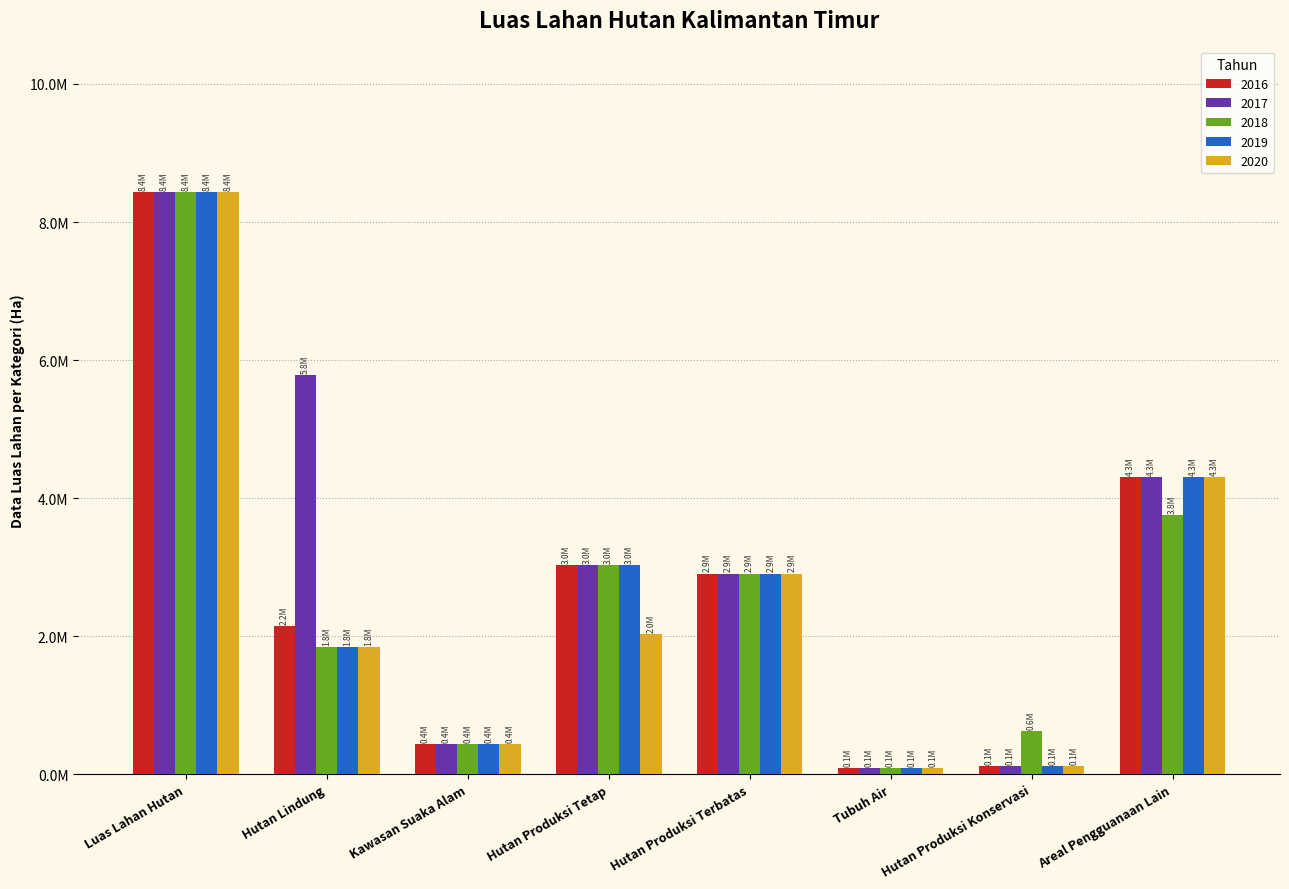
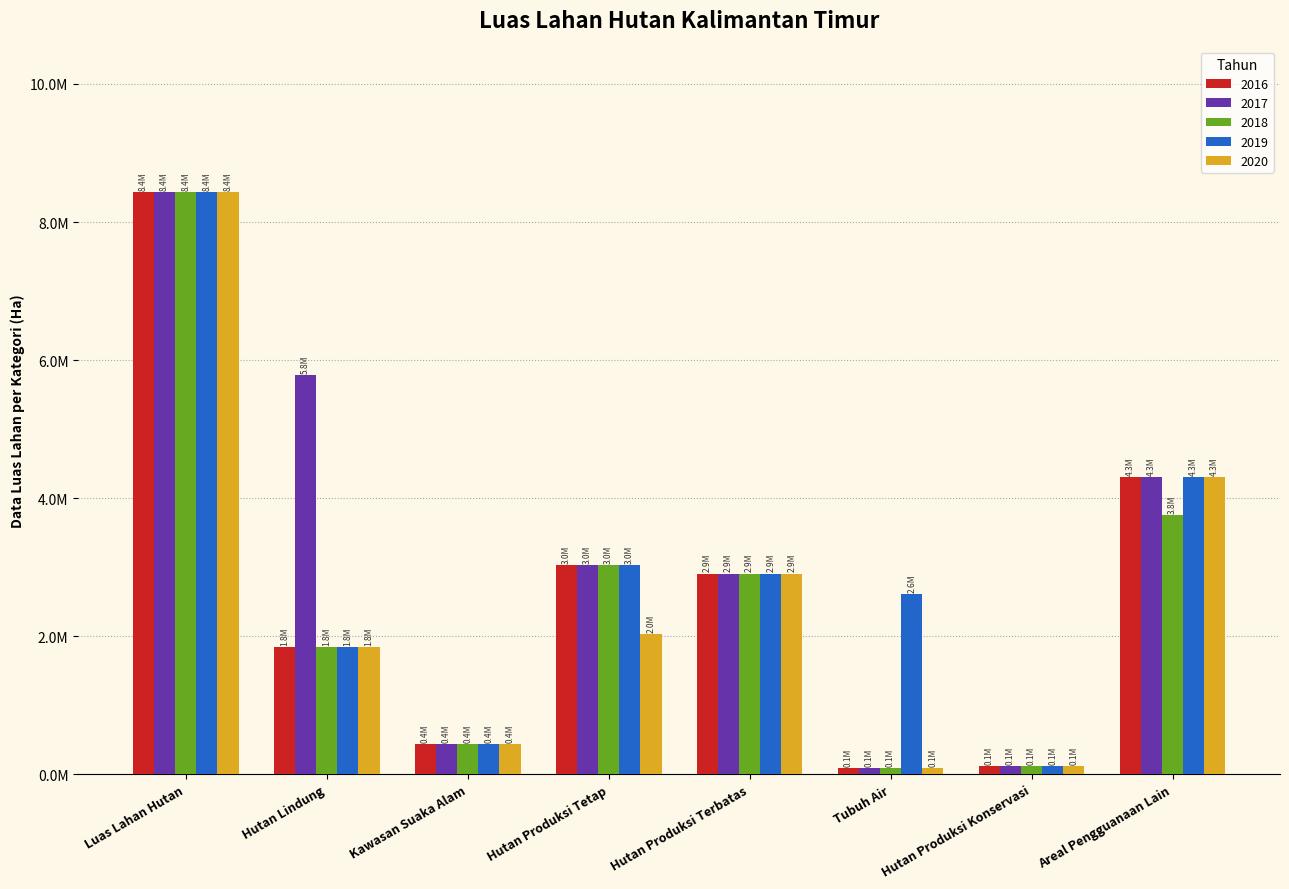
2016, Hutan Lindung: 2.2M -> 1.8M
2019, Tubuh Air: 0.1M -> 2.6M
2018, Hutan Produksi Konservasi: 0.6M -> 0.1M
